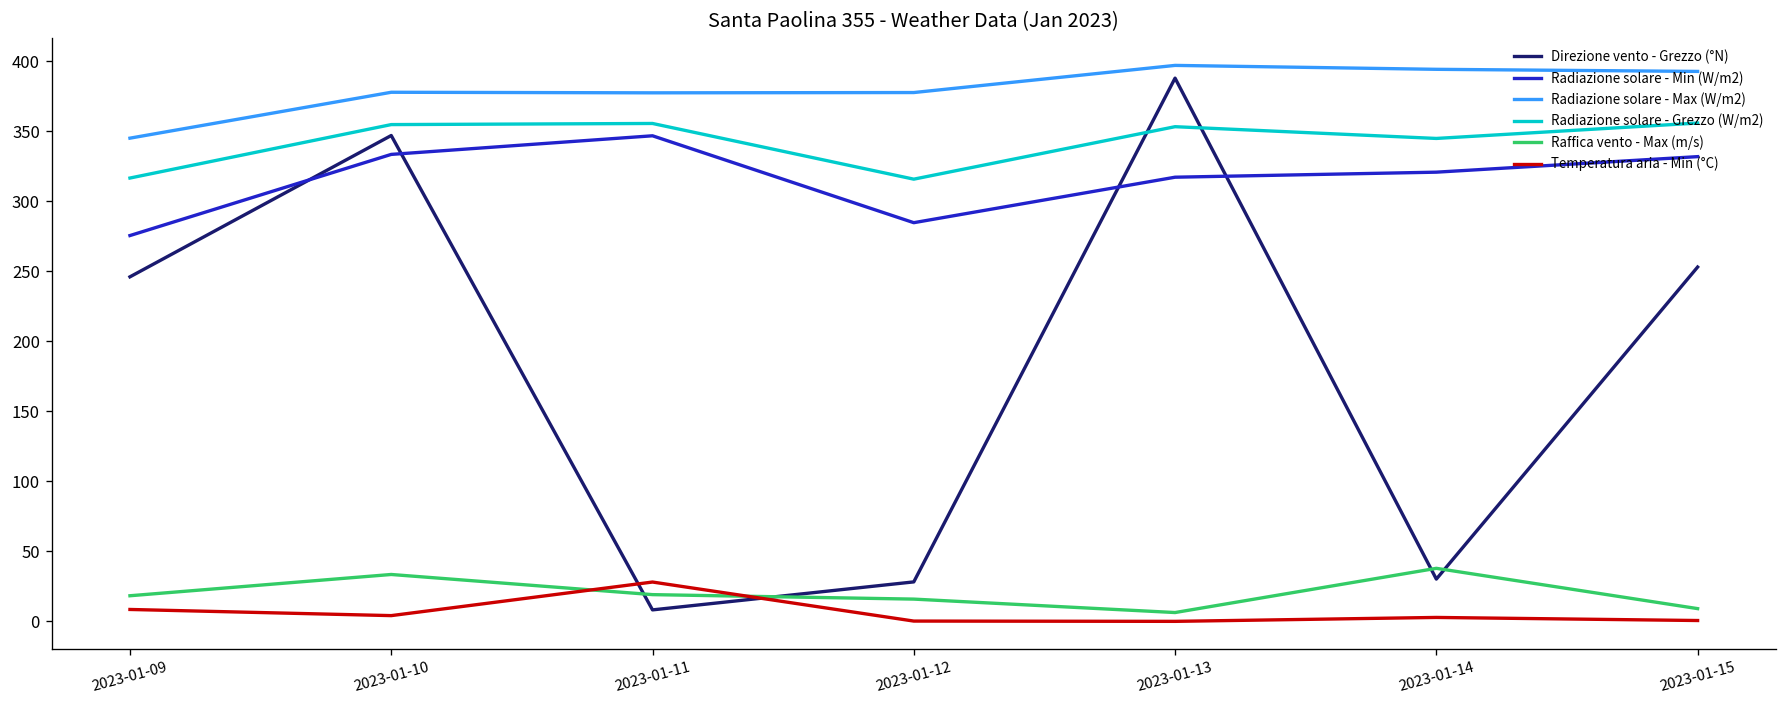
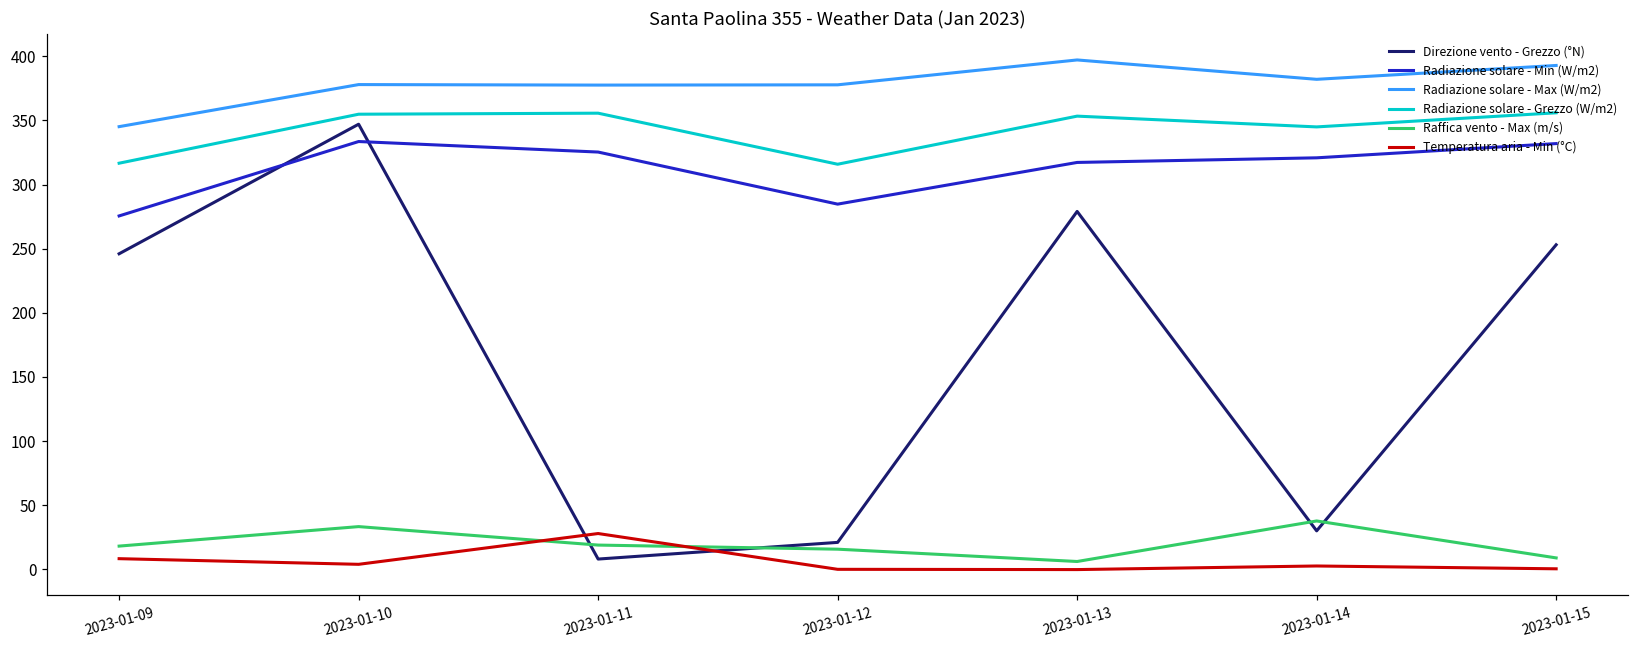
Radiazione solare - Min (W/m2), 2023-01-11: 347 -> 325
Direzione vento - Grezzo (°N), 2023-01-12: 28 -> 21
Direzione vento - Grezzo (°N), 2023-01-13: 388 -> 279
Radiazione solare - Max (W/m2), 2023-01-14: 394 -> 382
